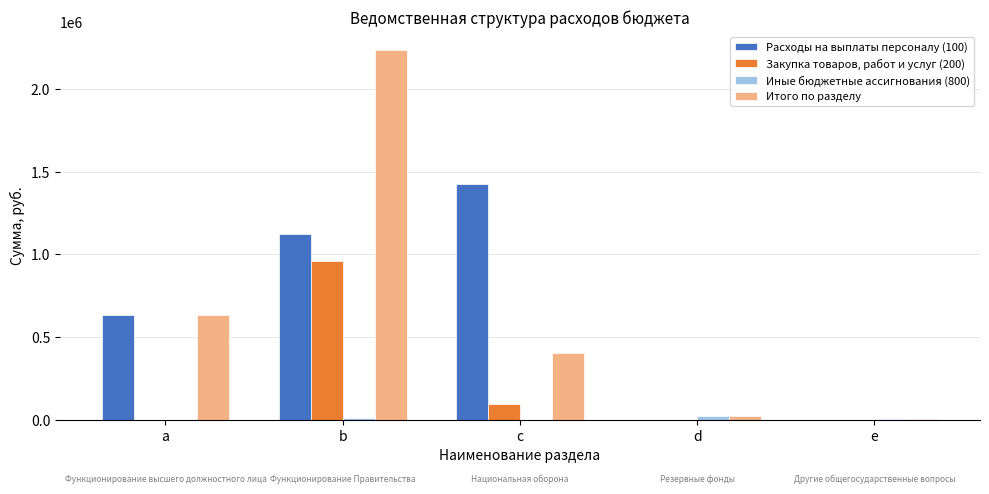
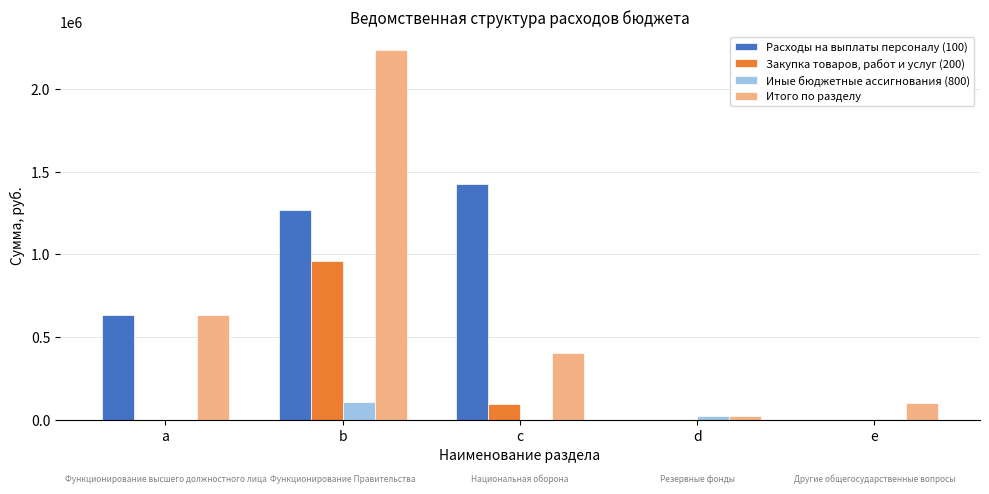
Расходы на выплаты персоналу (100), b: 1120000 -> 1270000
Иные бюджетные ассигнования (800), b: 10000 -> 100000
Итого по разделу, e: 0 -> 100000
